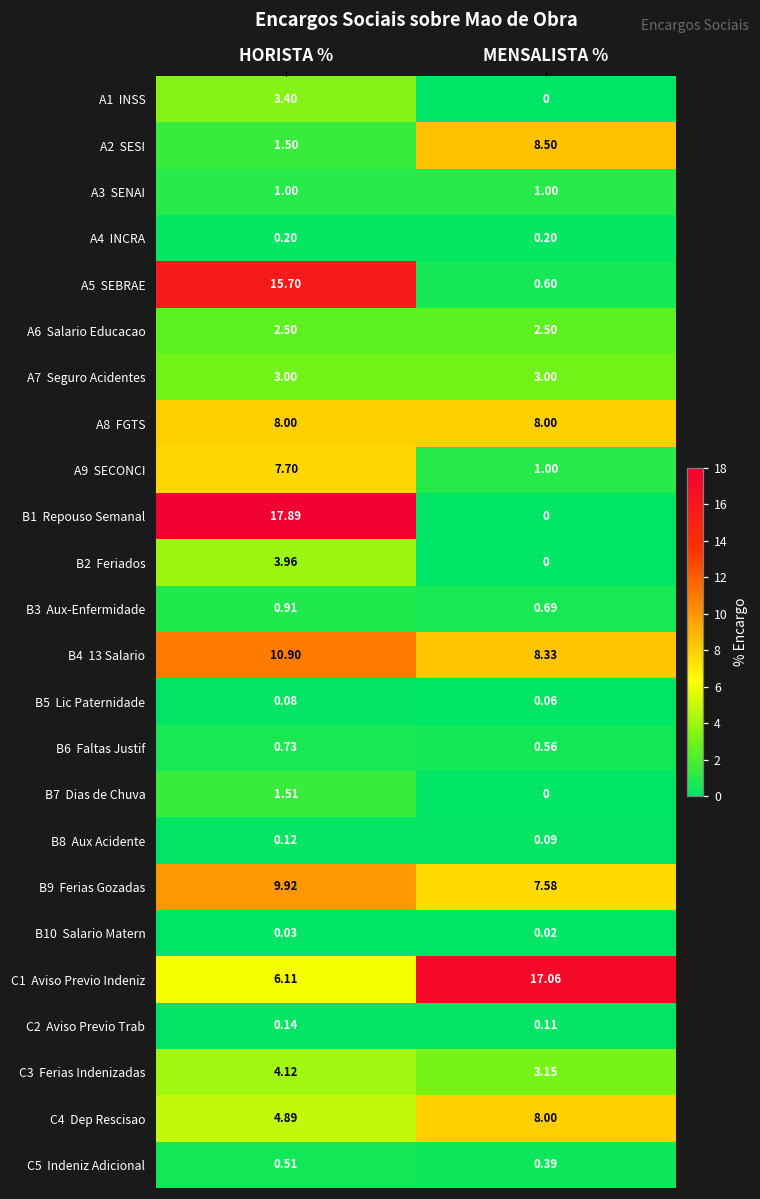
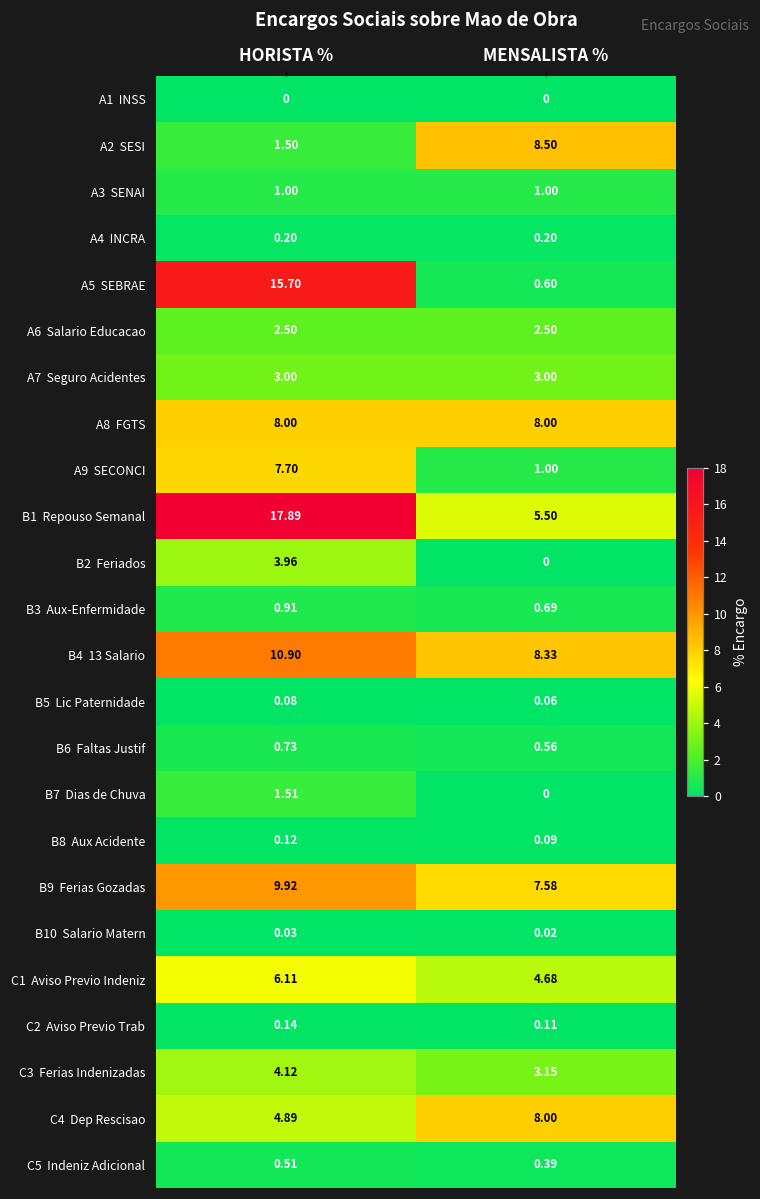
A1 INSS, HORISTA %: 3.40 -> 0
B1 Repouso Semanal, MENSALISTA %: 0 -> 5.50
C1 Aviso Previo Indeniz, MENSALISTA %: 17.06 -> 4.68
